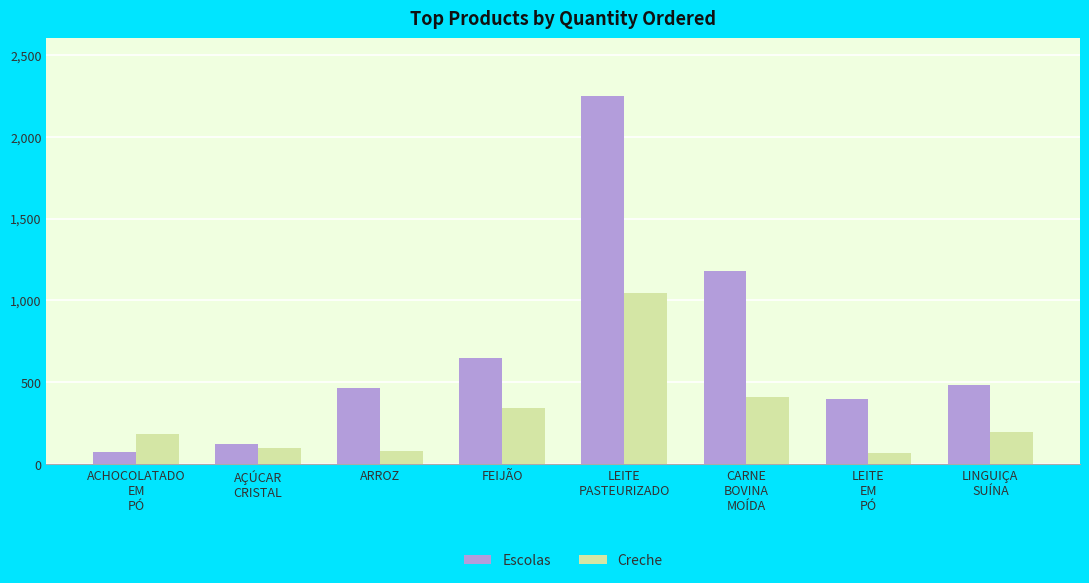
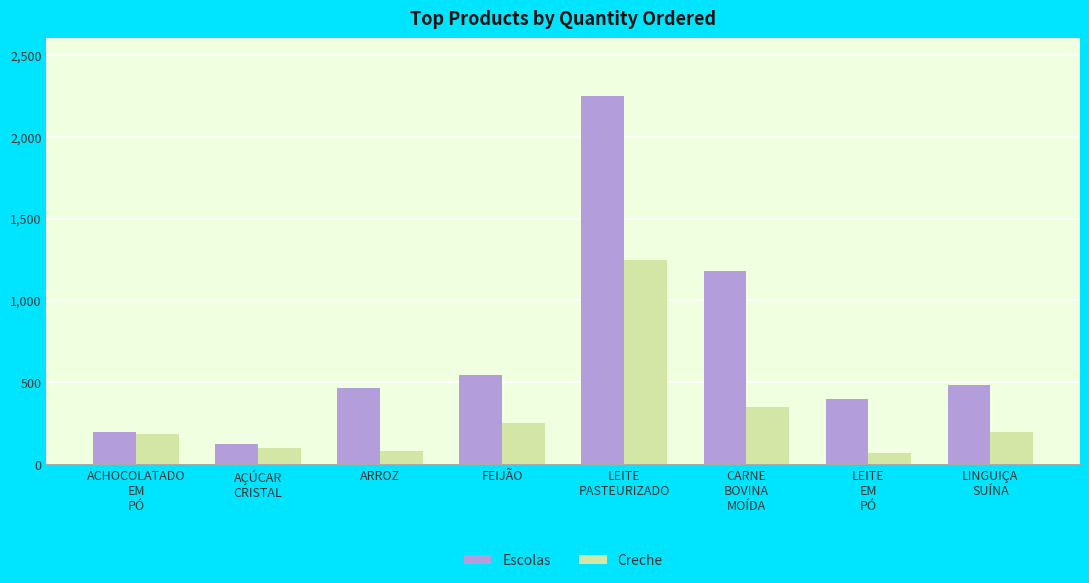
Escolas, ACHOCOLATADO EM PÓ: 70 -> 200
Escolas, FEIJÃO: 650 -> 550
Creche, FEIJÃO: 350 -> 250
Creche, LEITE PASTEURIZADO: 1,050 -> 1,250
Creche, CARNE BOVINA MOÍDA: 410 -> 350
